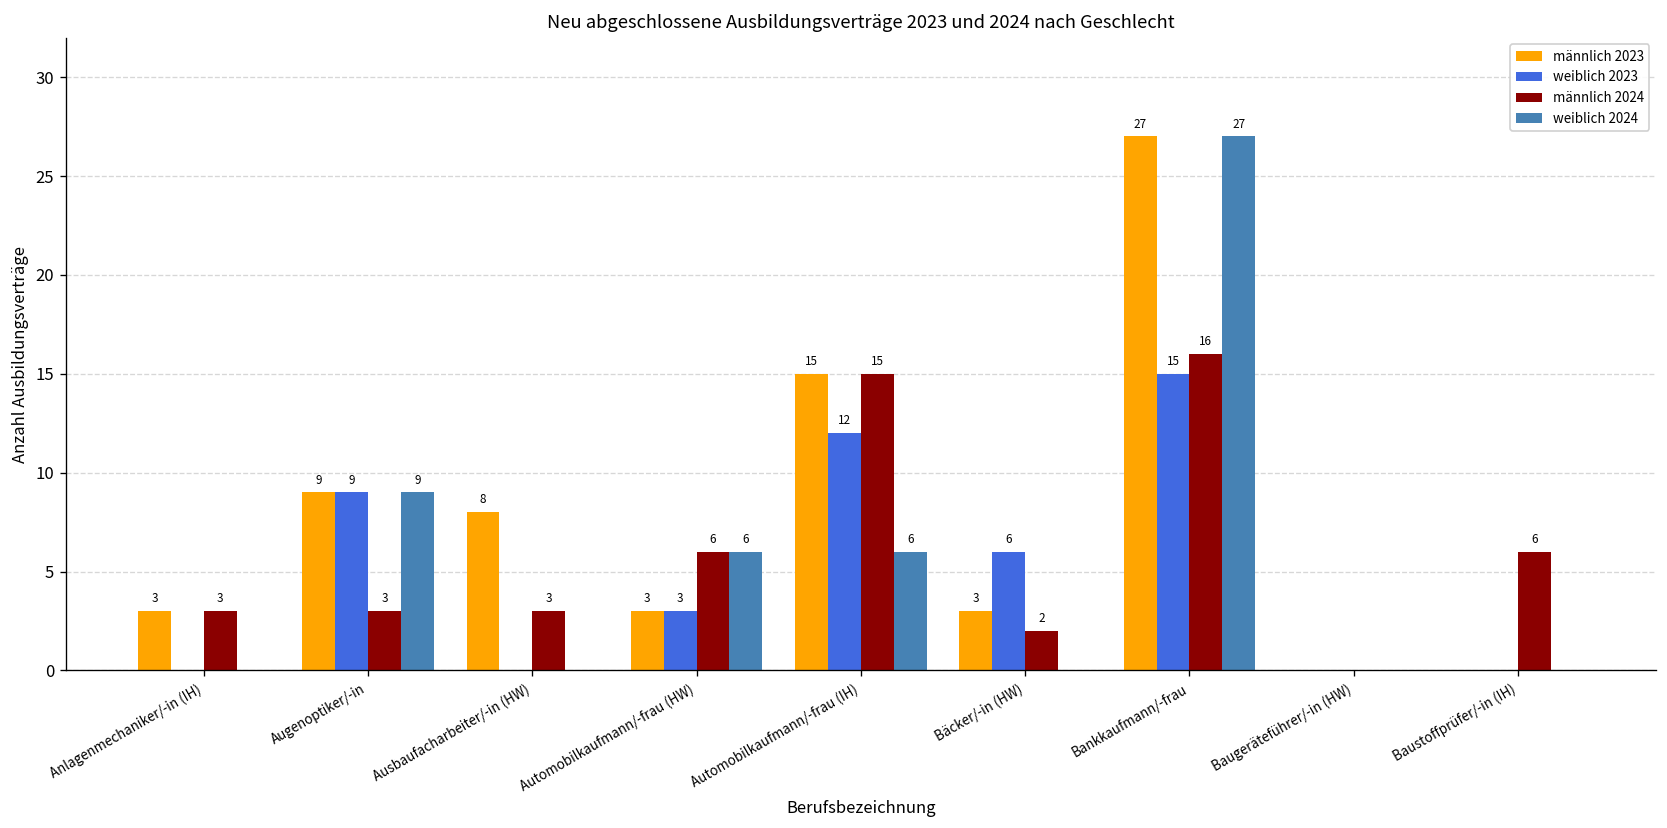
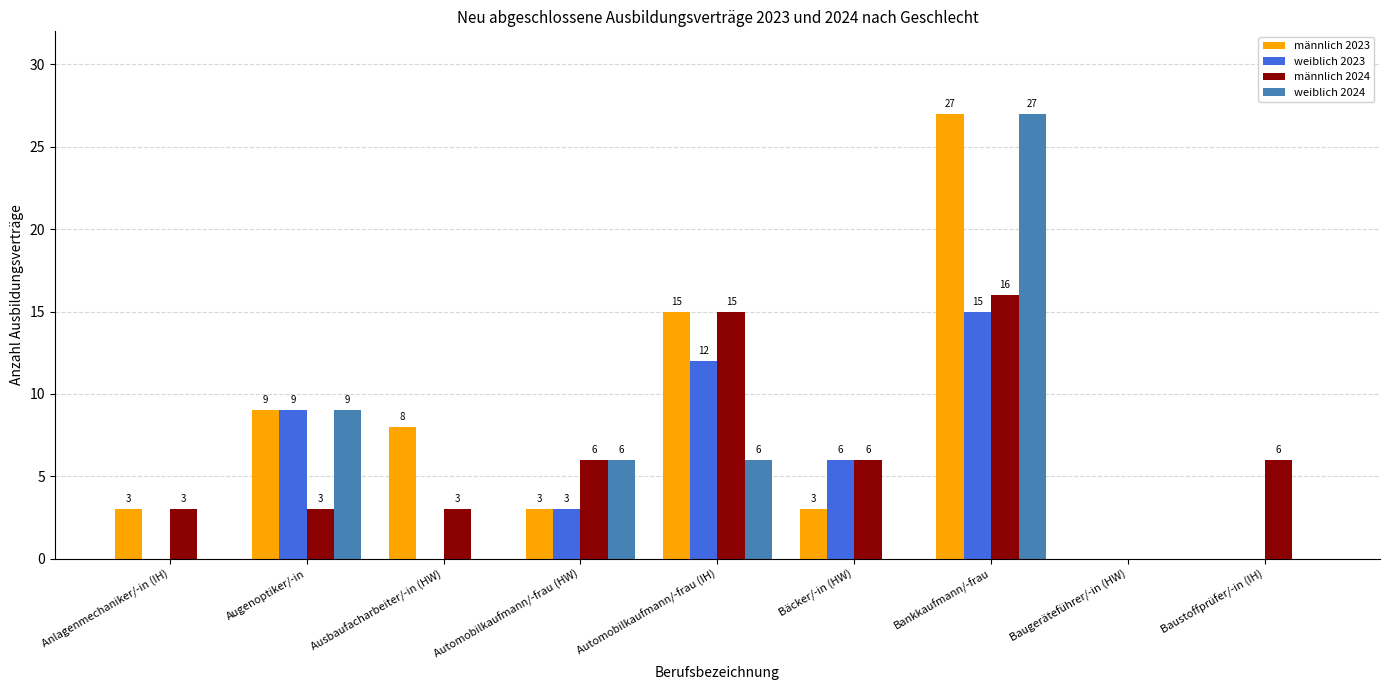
männlich 2024, Bäcker/-in (HW): 2 -> 6
